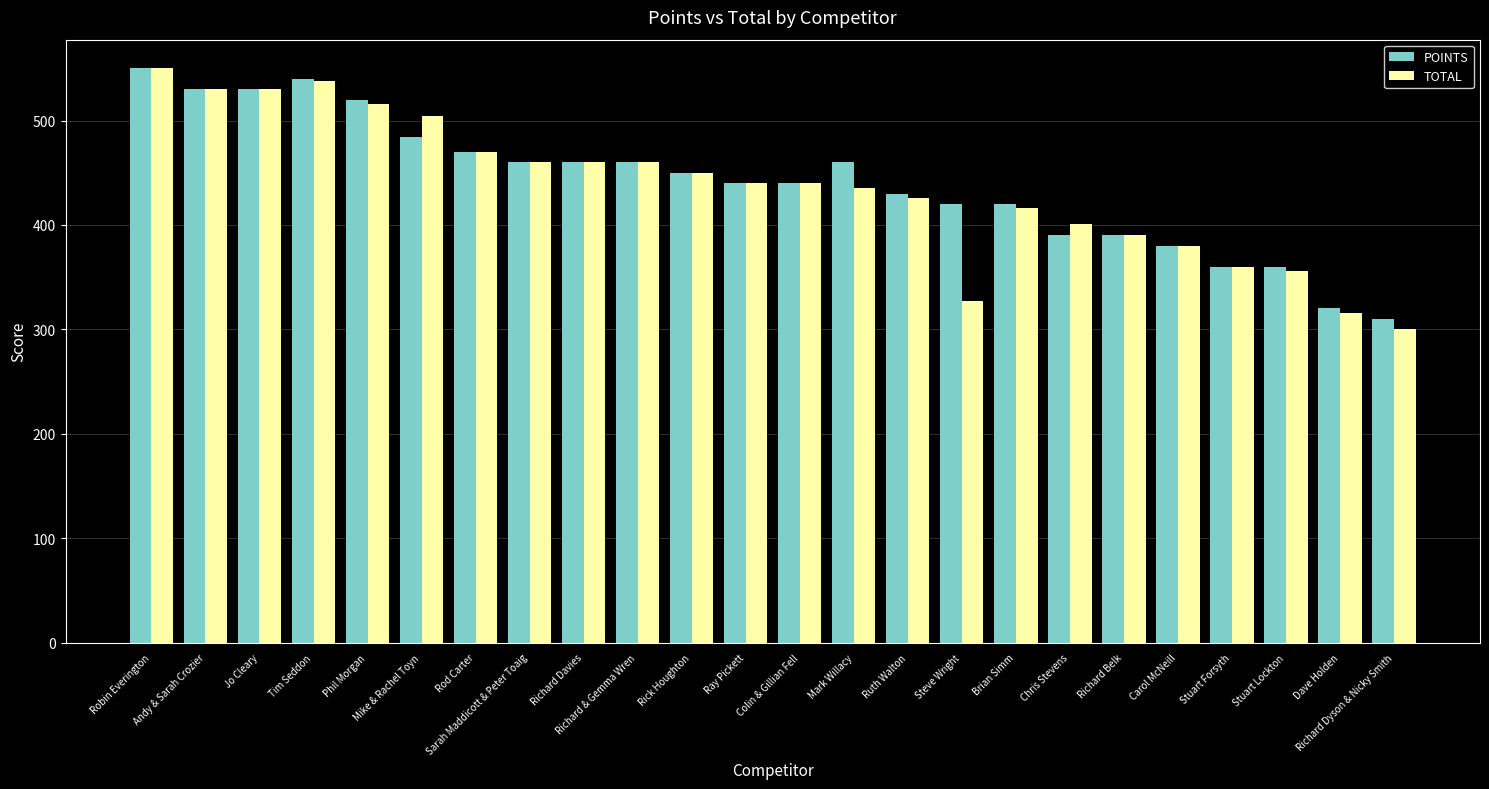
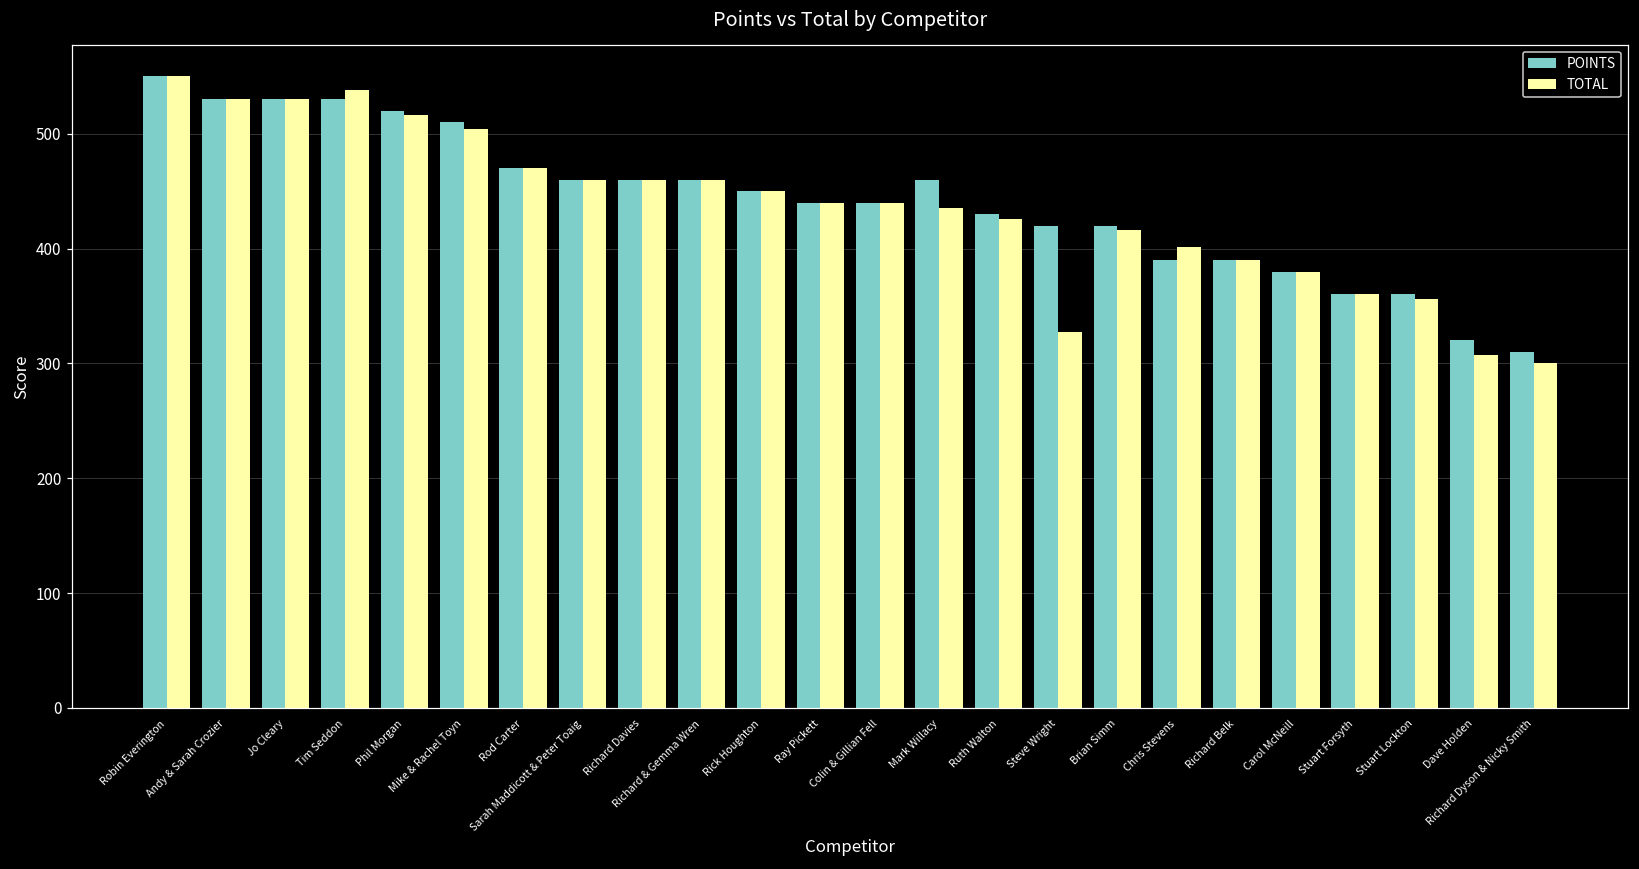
POINTS, Tim Seddon: 540 -> 530
POINTS, Mike & Rachel Toyn: 484 -> 510
TOTAL, Dave Holden: 316 -> 307
